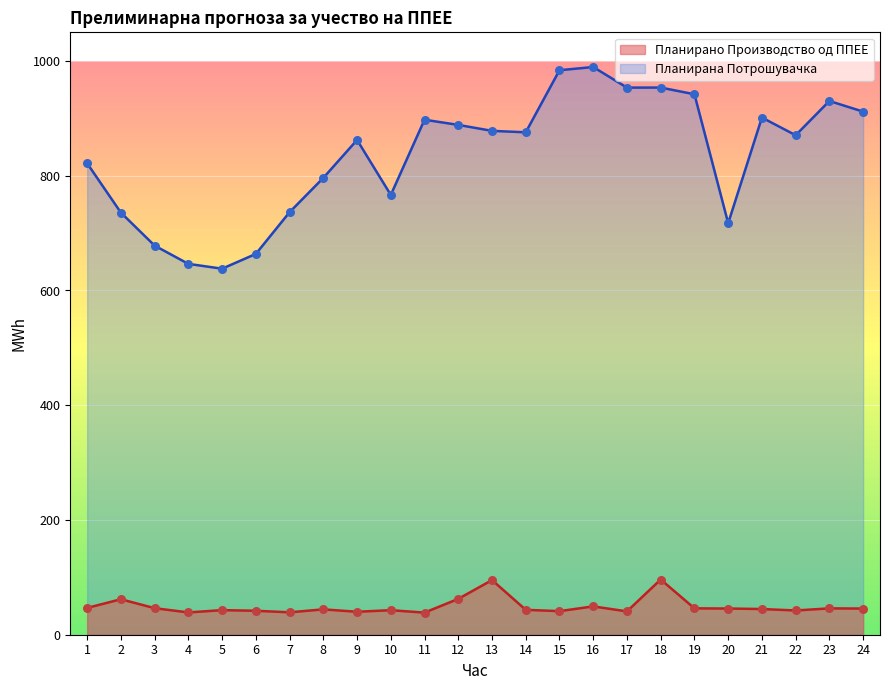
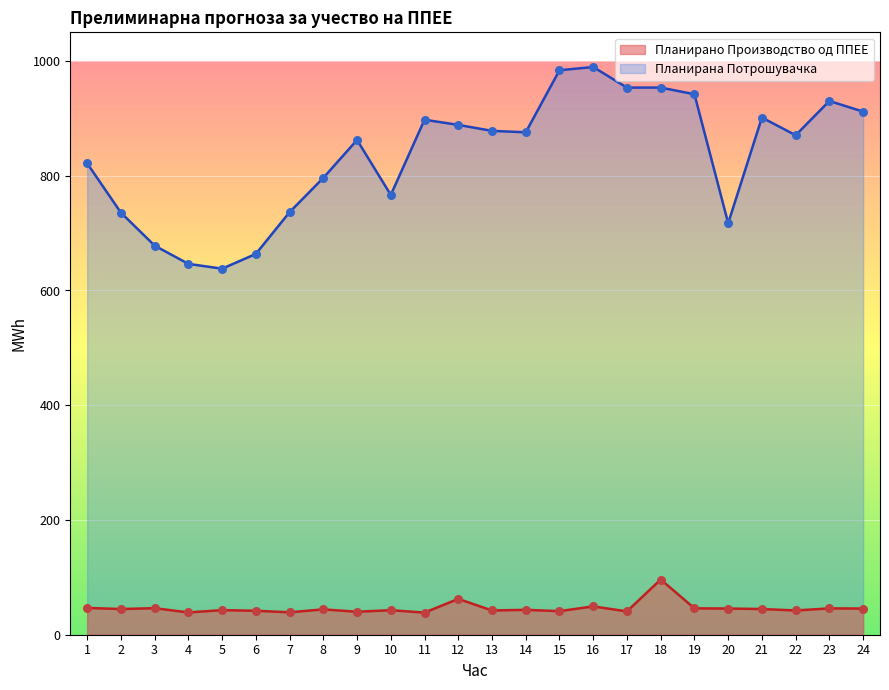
Планирано Производство од ППЕЕ, 2: 60 -> 40
Планирано Производство од ППЕЕ, 13: 100 -> 40
